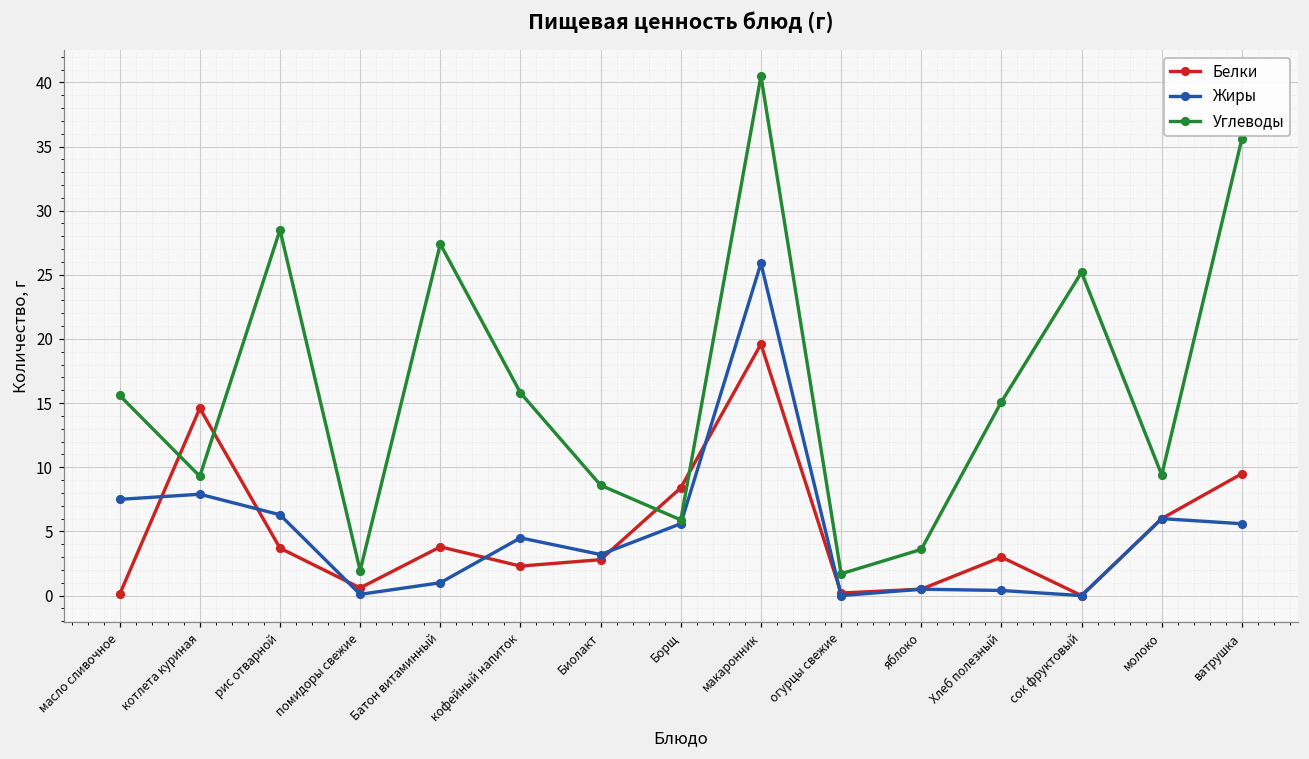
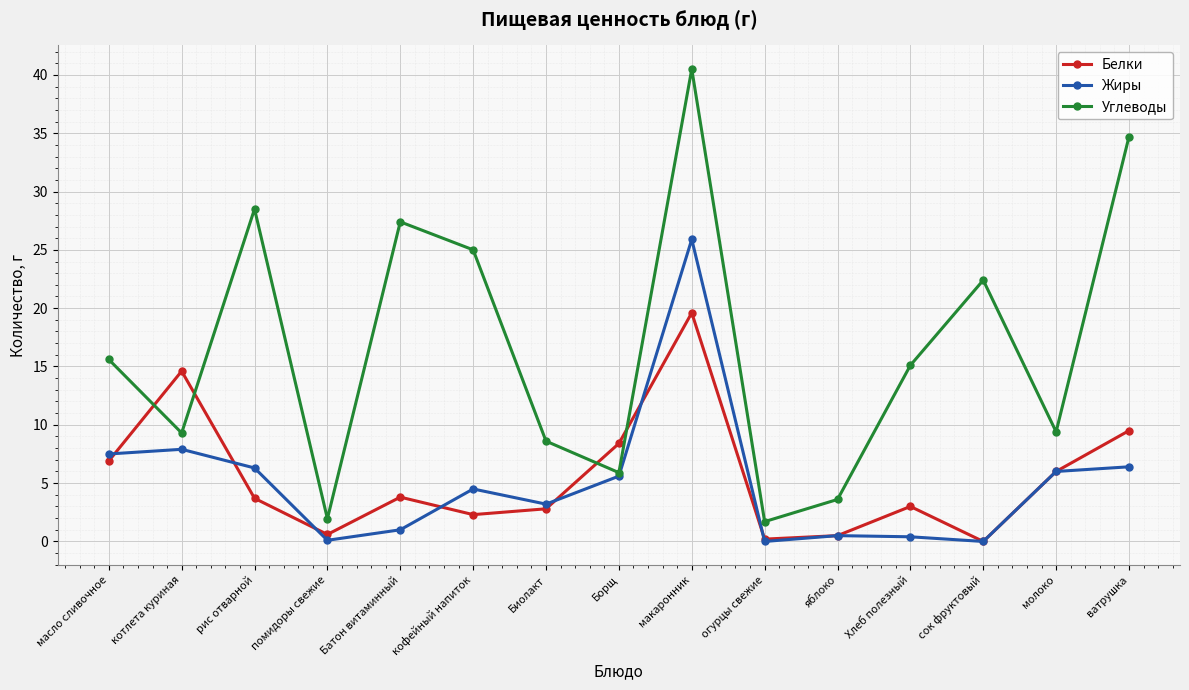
Белки, масло сливочное: 0.1 -> 6.9
Углеводы, кофейный напиток: 15.8 -> 25.0
Углеводы, сок фруктовый: 25.2 -> 22.4
Жиры, ватрушка: 5.6 -> 6.4
Углеводы, ватрушка: 35.6 -> 34.7
